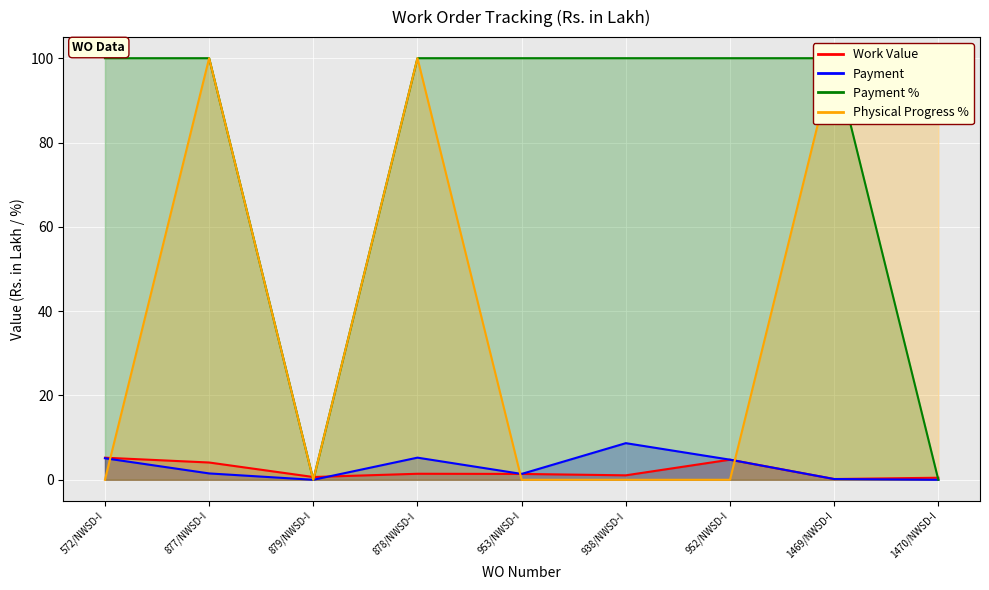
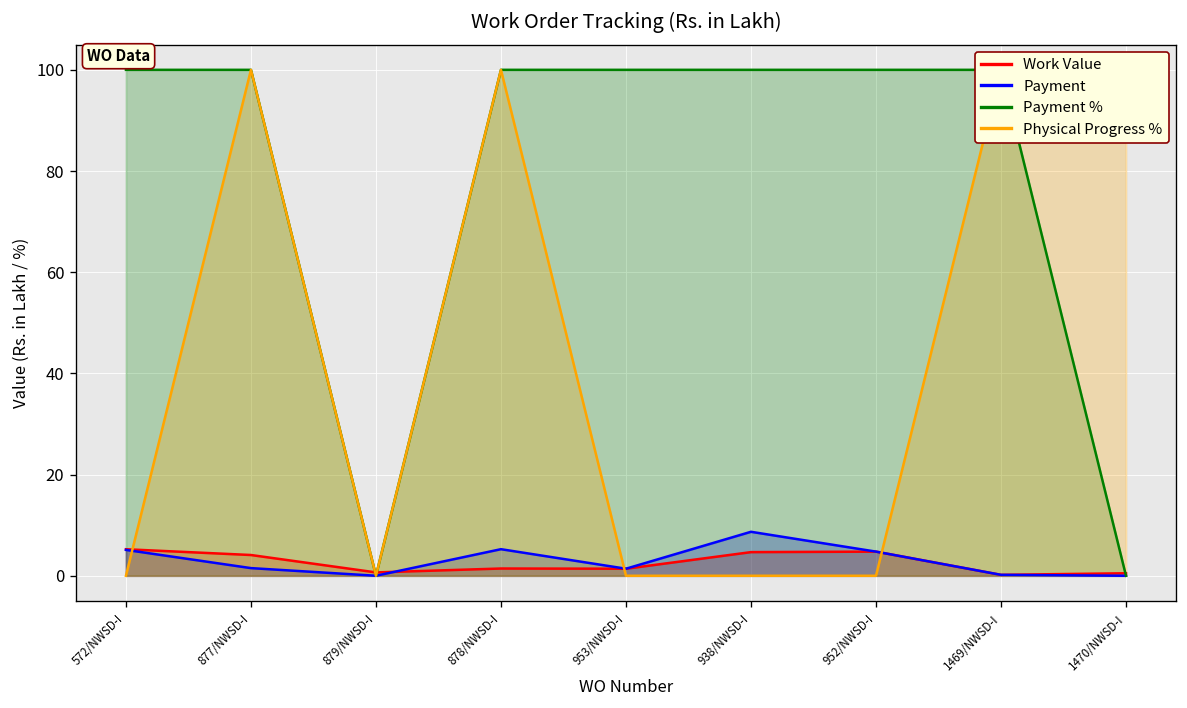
Work Value, 938/NWSD-I: 1 -> 5
